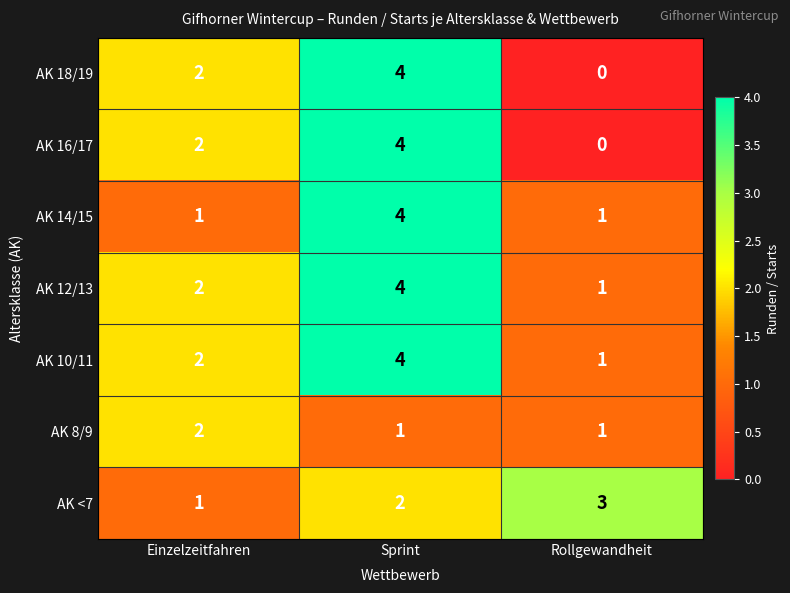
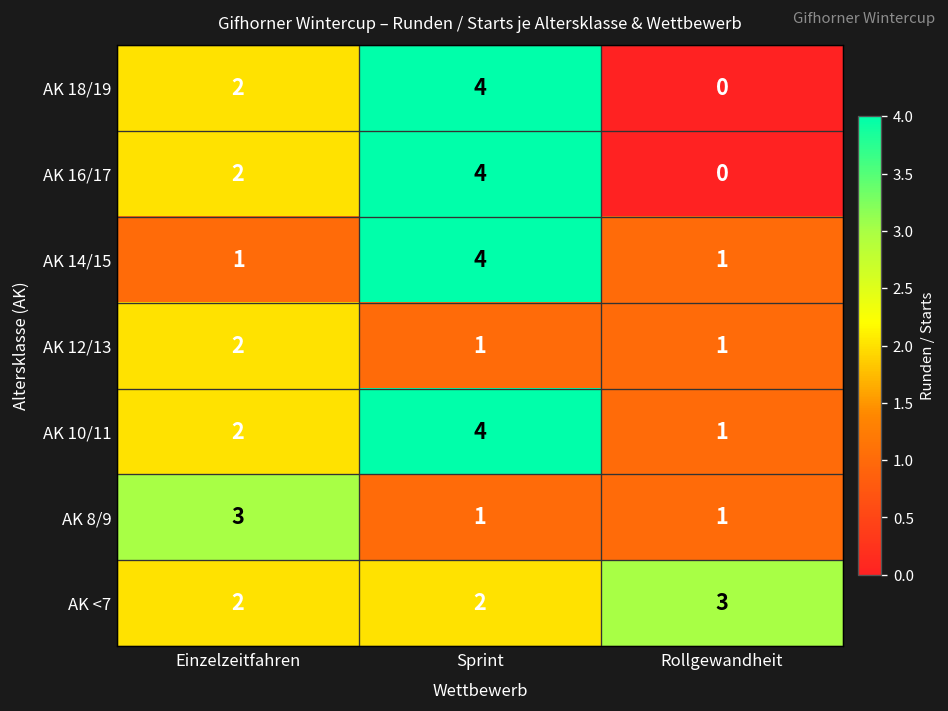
AK 12/13, Sprint: 4 -> 1
AK 8/9, Einzelzeitfahren: 2 -> 3
AK <7, Einzelzeitfahren: 1 -> 2
